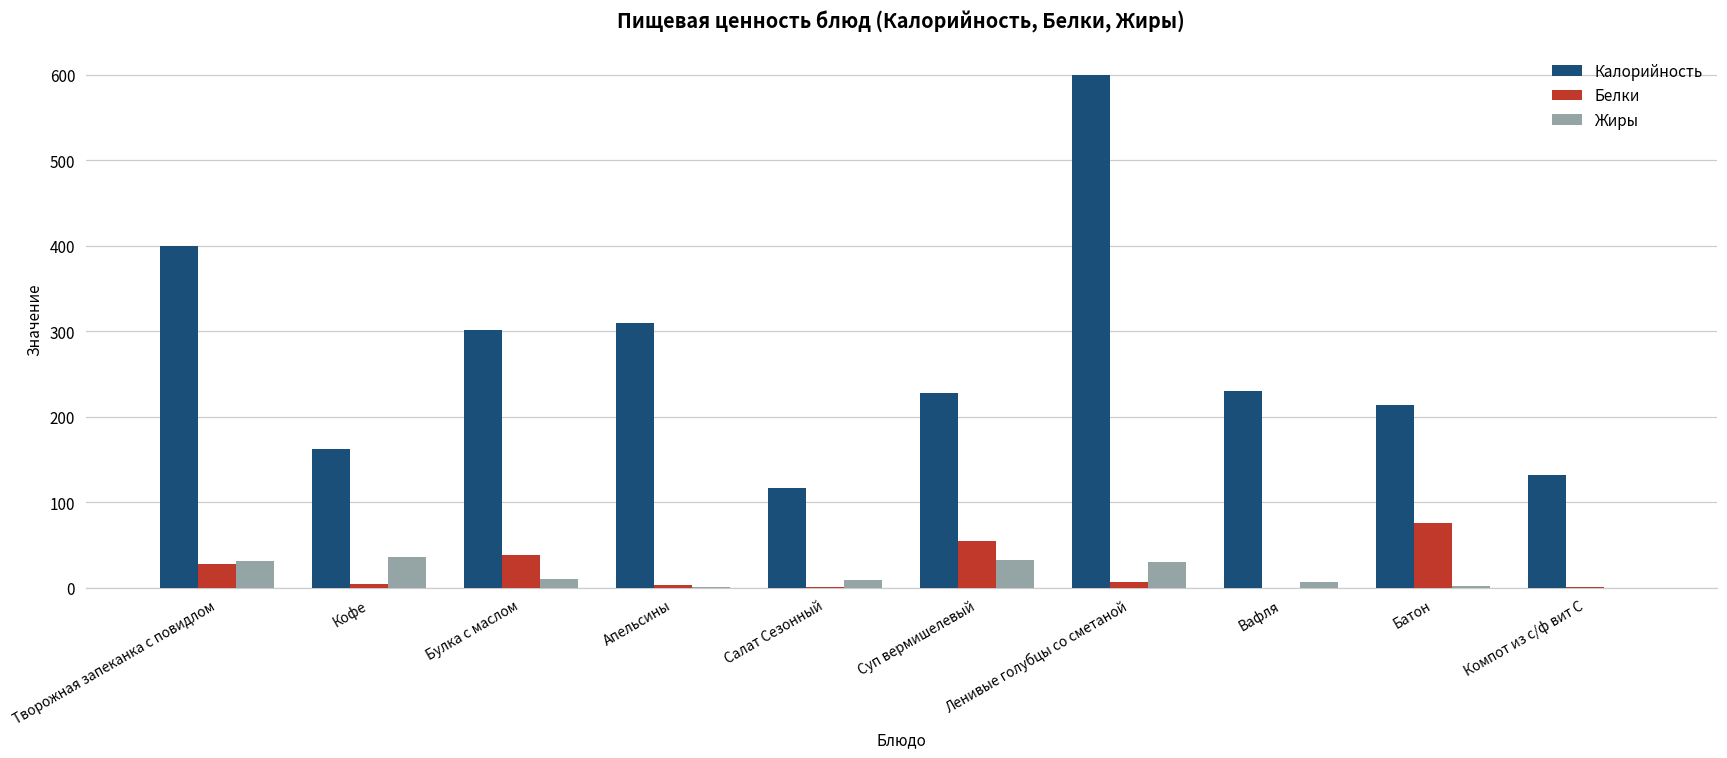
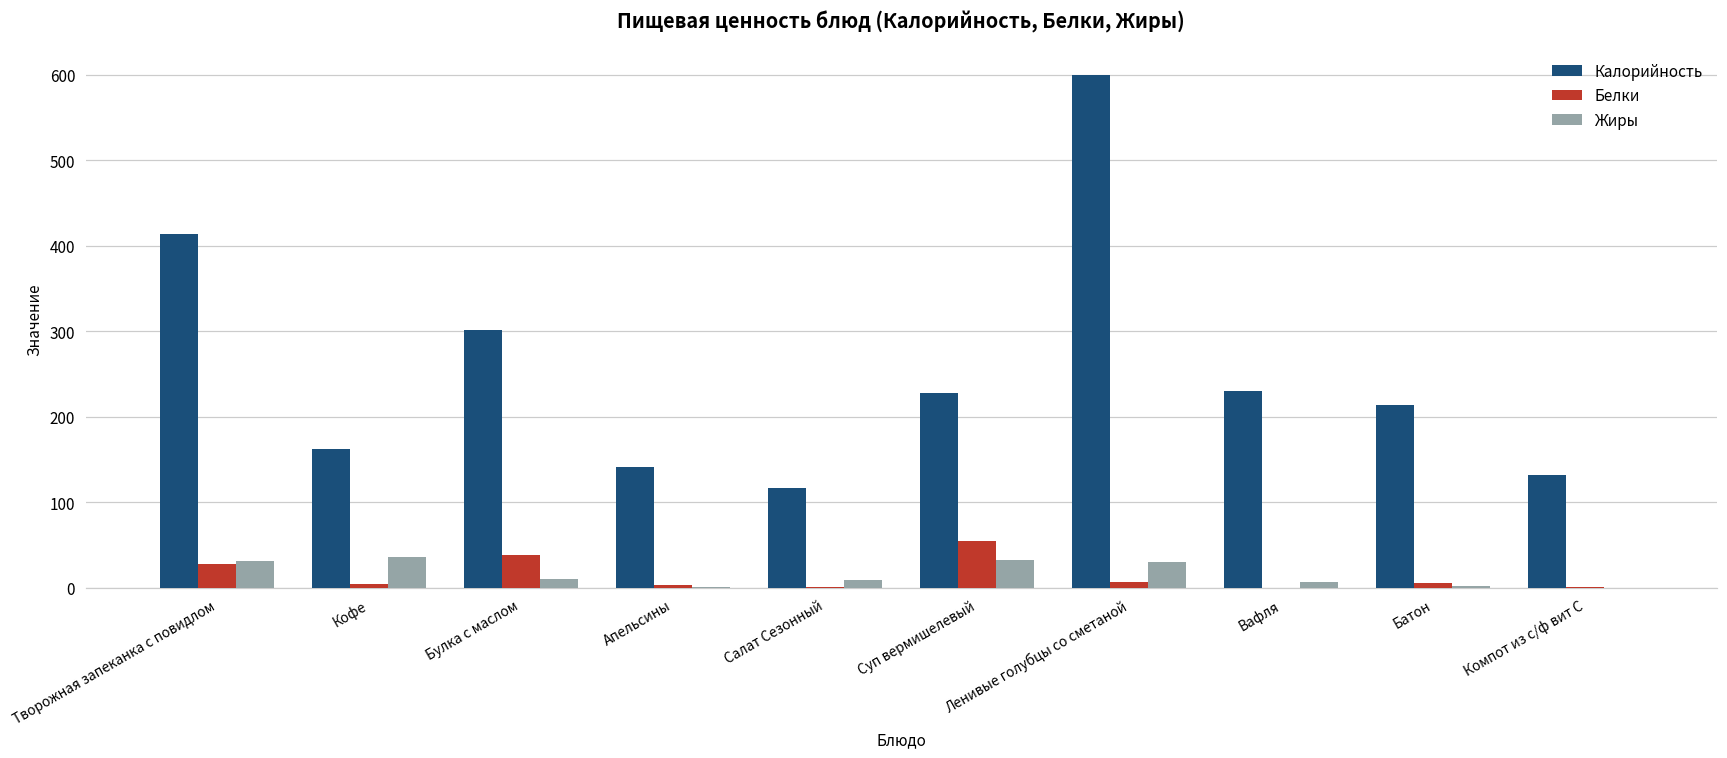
Калорийность, Творожная запеканка с повидлом: 400 -> 410
Калорийность, Апельсины: 310 -> 140
Белки, Батон: 80 -> 10
